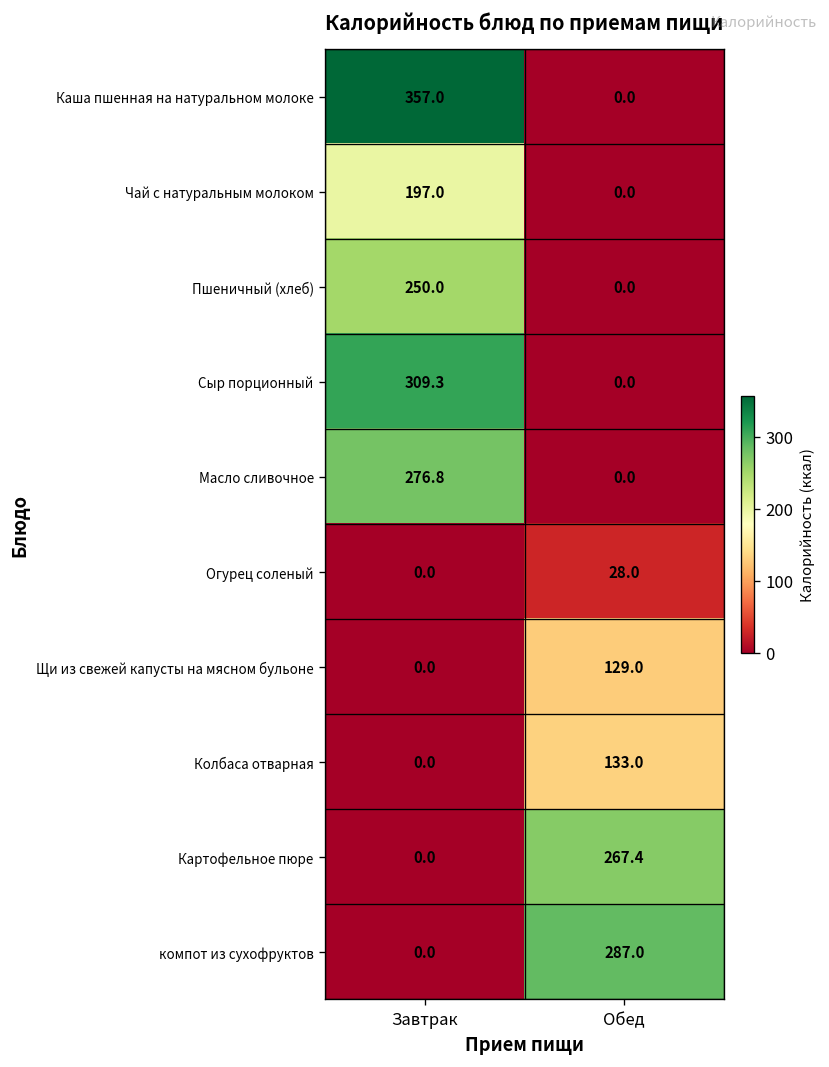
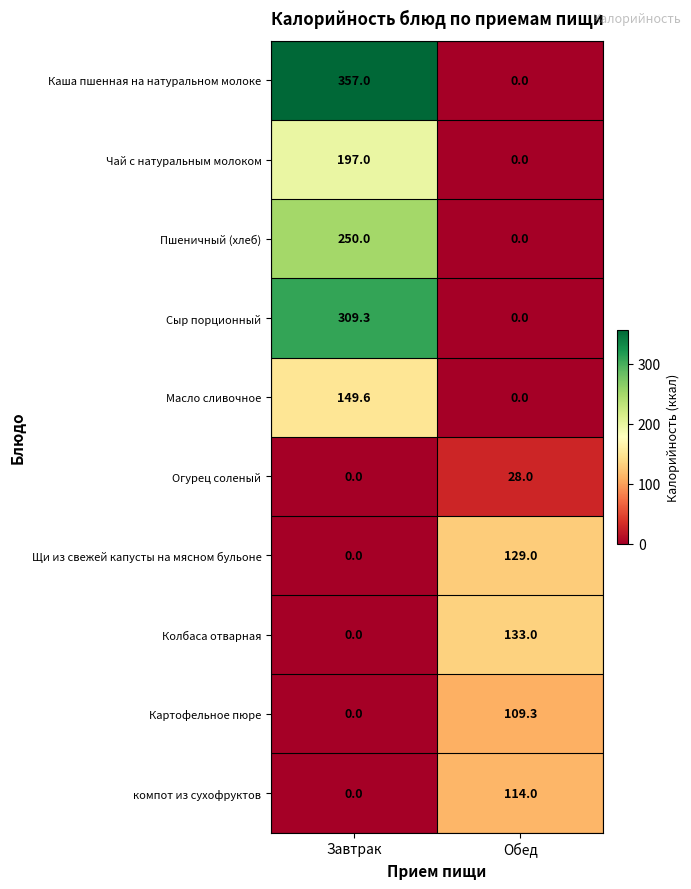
Масло сливочное, Завтрак: 276.8 -> 149.6
Картофельное пюре, Обед: 267.4 -> 109.3
компот из сухофруктов, Обед: 287.0 -> 114.0
